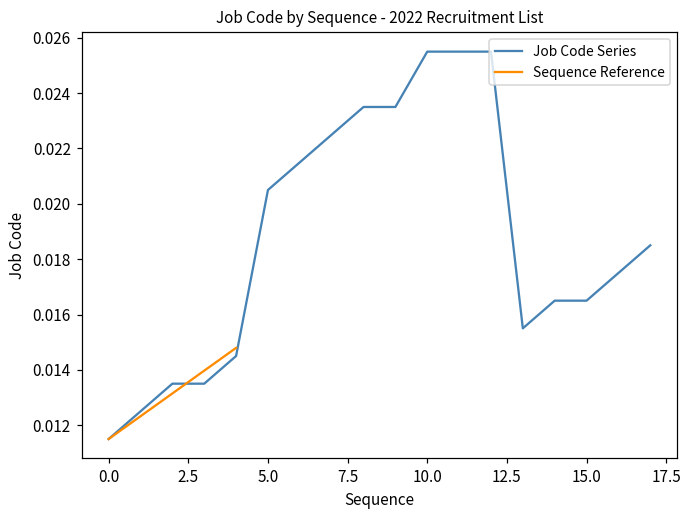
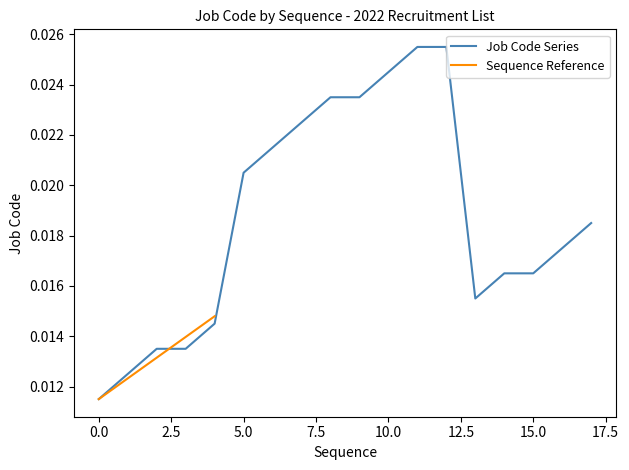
Job Code Series, 10.0: 0.0255 -> 0.0245
